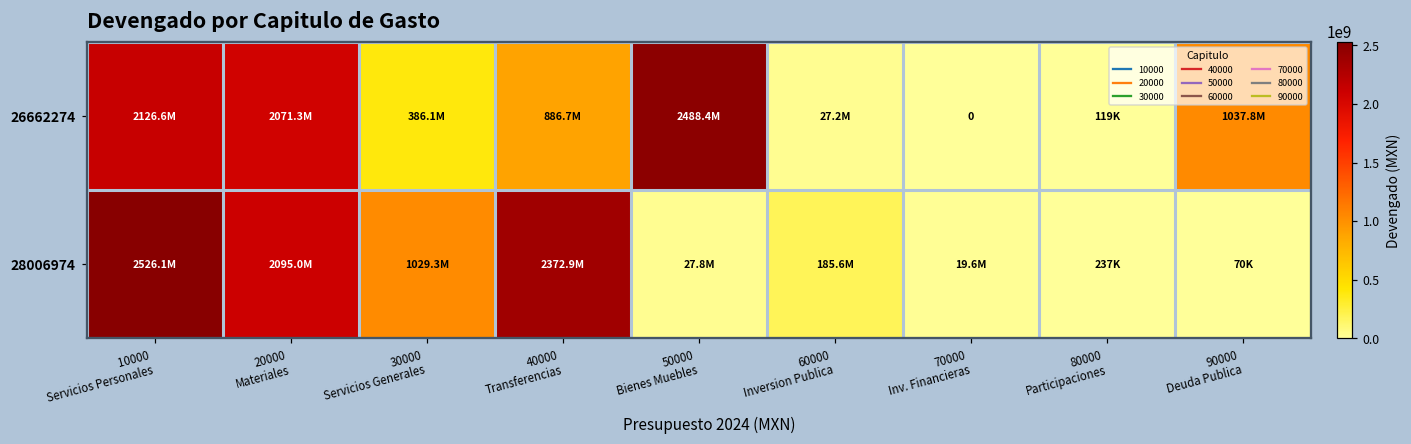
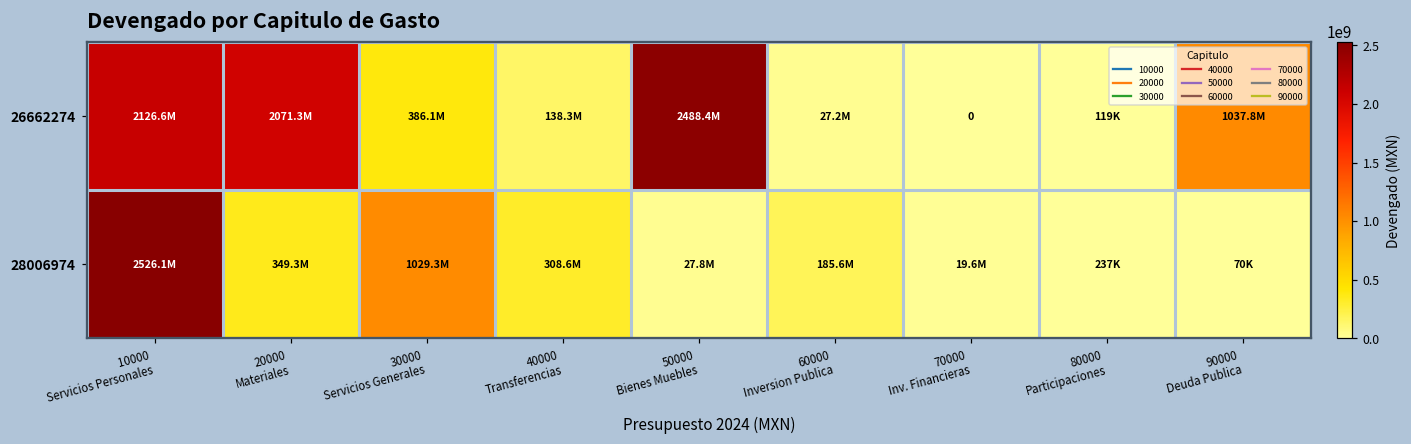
26662274, 40000 Transferencias: 886.7M -> 138.3M
28006974, 20000 Materiales: 2095.0M -> 349.3M
28006974, 40000 Transferencias: 2372.9M -> 308.6M
